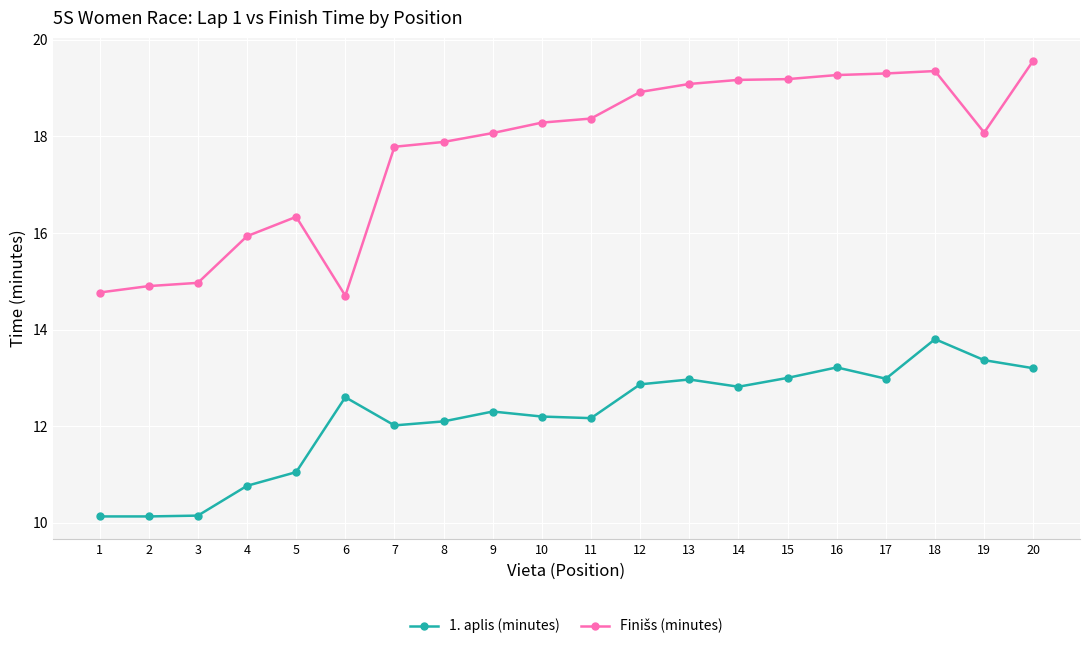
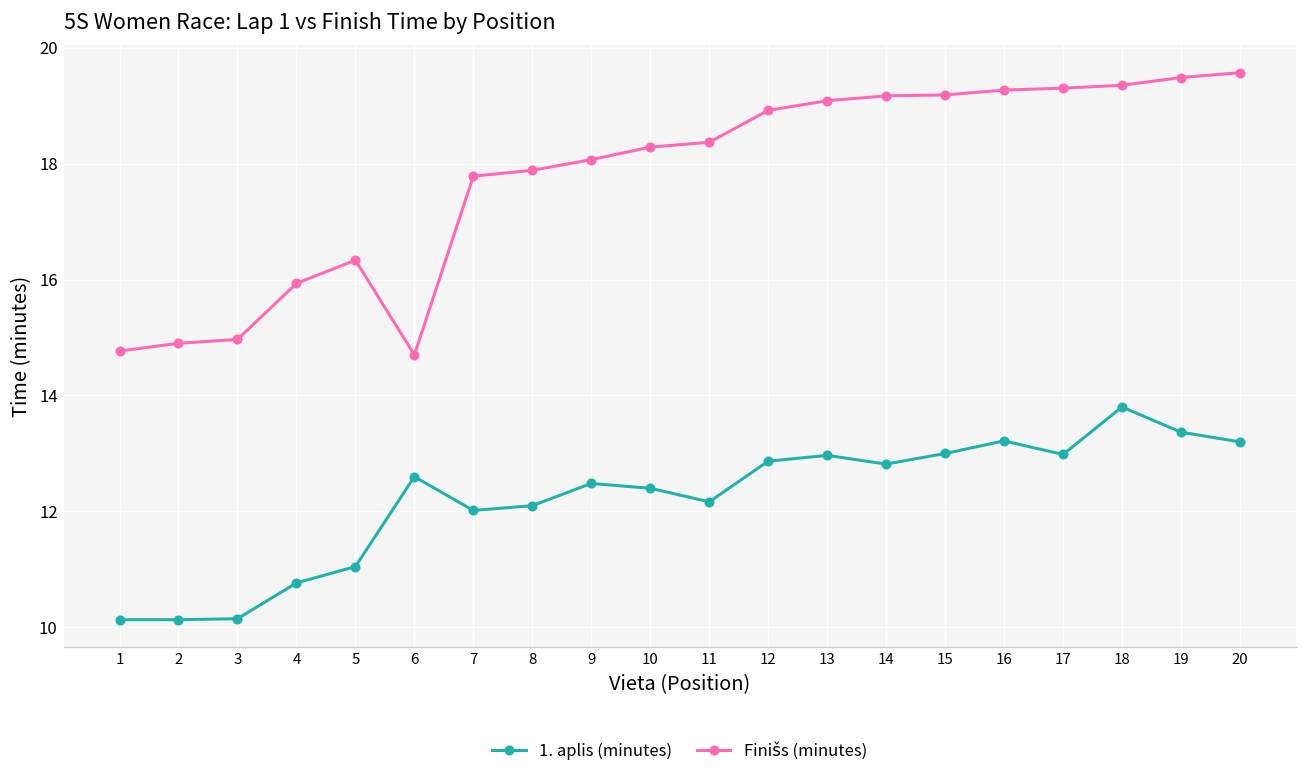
1. aplis (minutes), 9: 12.3 -> 12.5
1. aplis (minutes), 10: 12.2 -> 12.4
Finišs (minutes), 19: 18.1 -> 19.5
